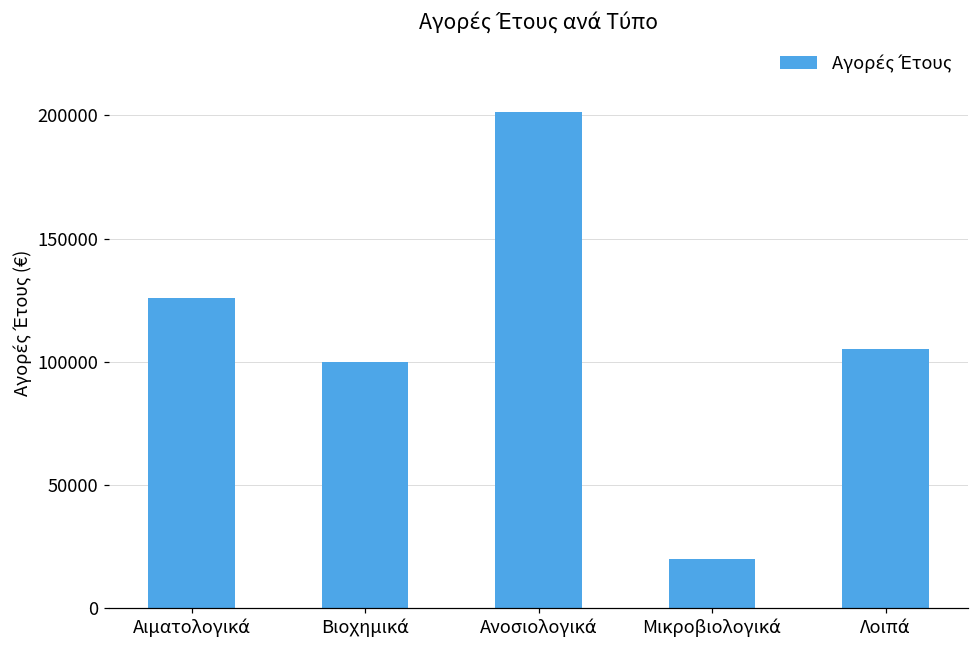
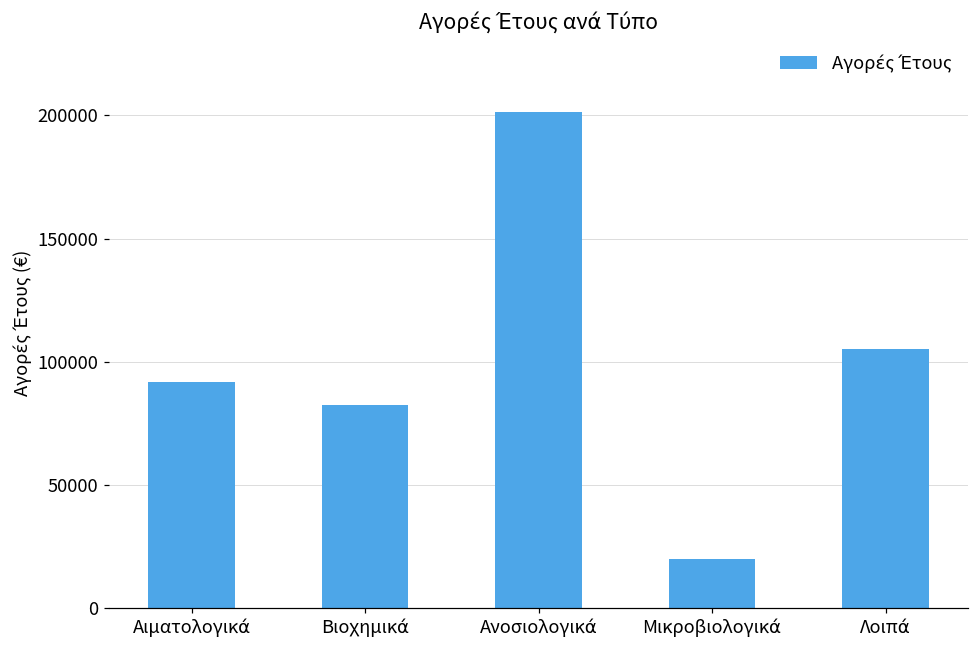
Αιματολογικά: 126000 -> 92000
Βιοχημικά: 100000 -> 82000
